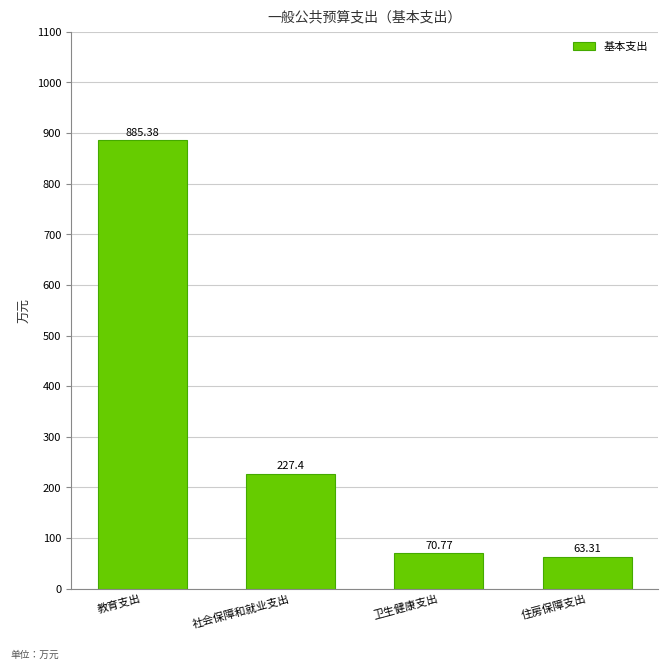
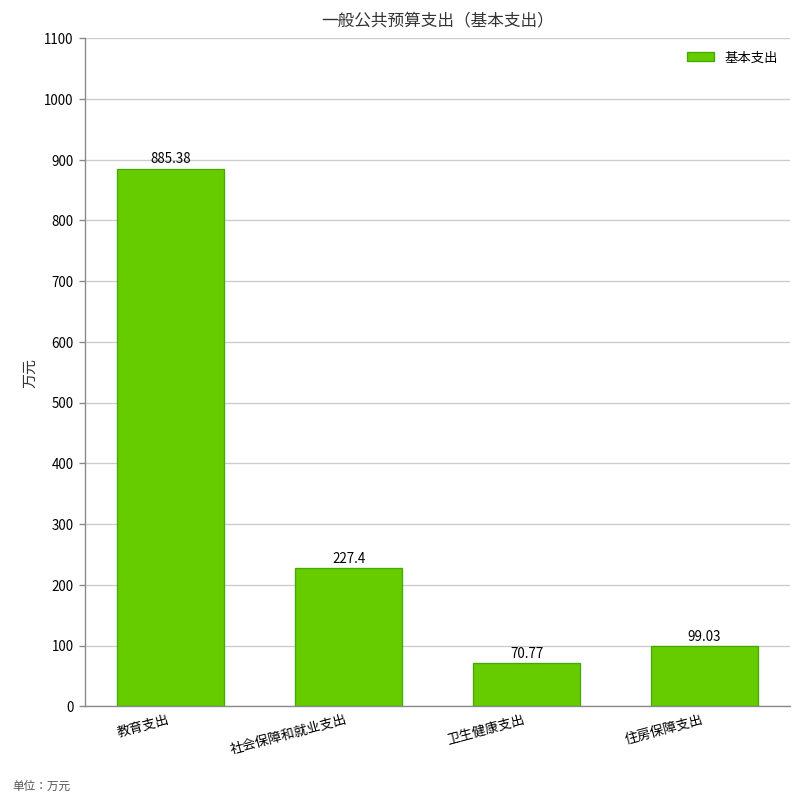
住房保障支出: 63.31 -> 99.03
